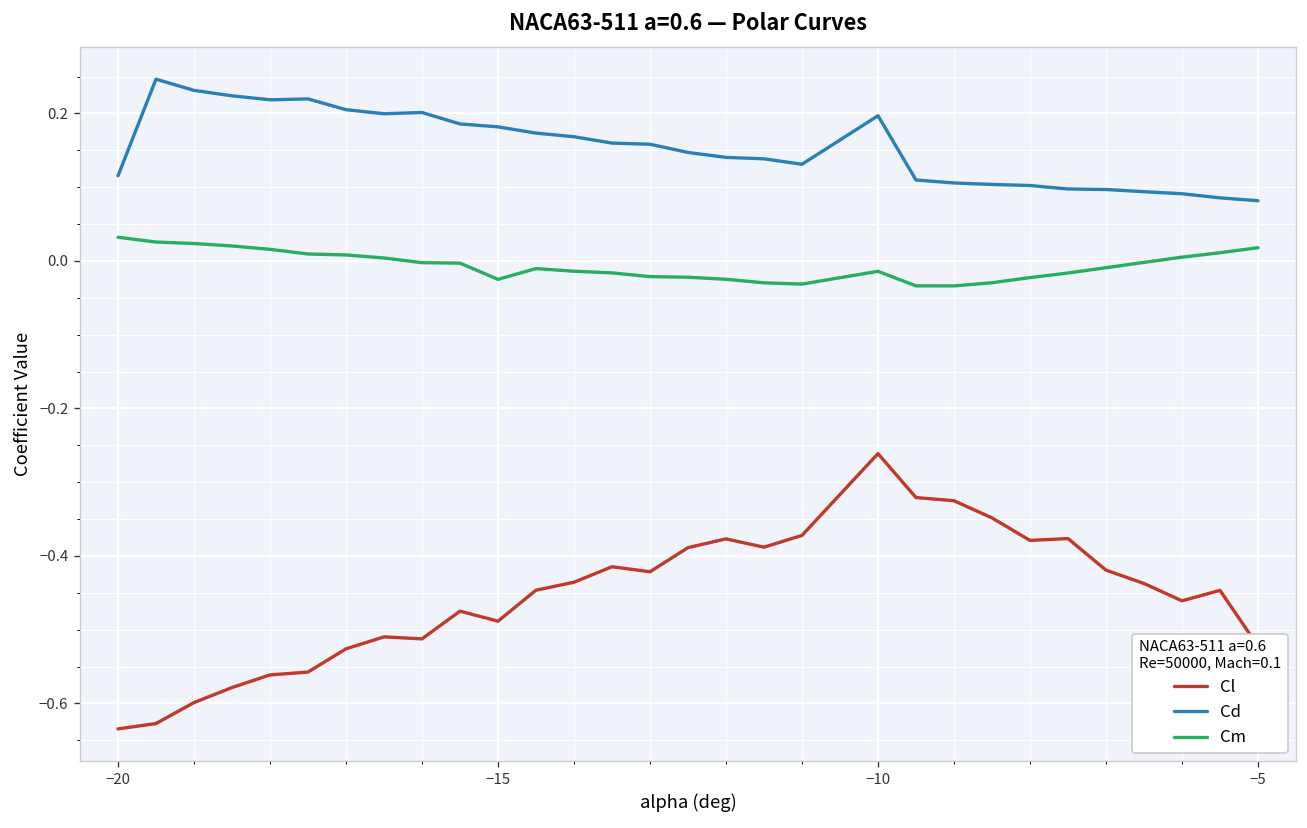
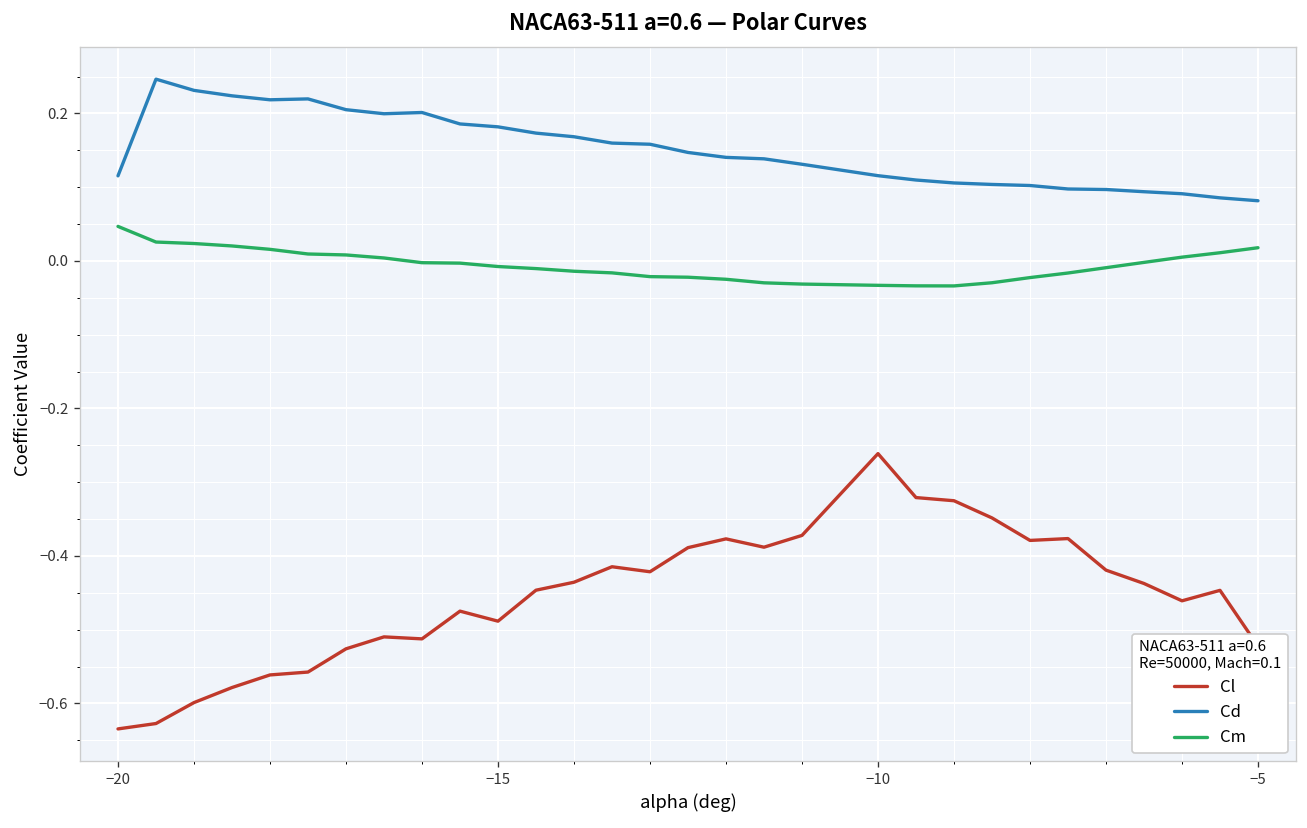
Cm, −20: 0.03 -> 0.05
Cm, −15: -0.03 -> -0.01
Cd, −10: 0.20 -> 0.12
Cm, −10: -0.01 -> -0.03
